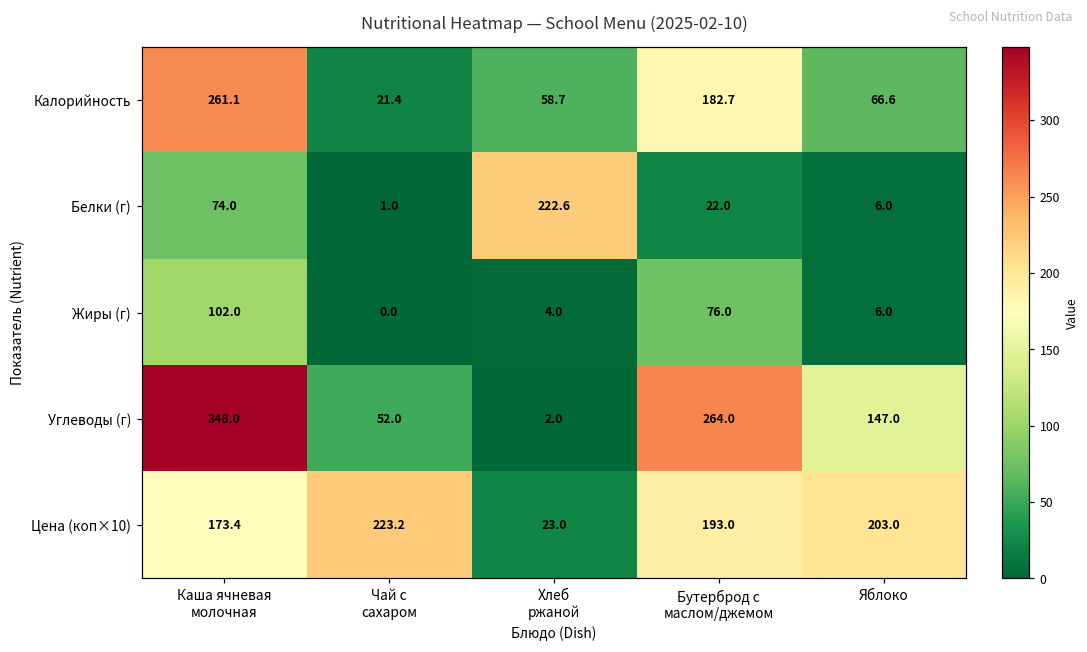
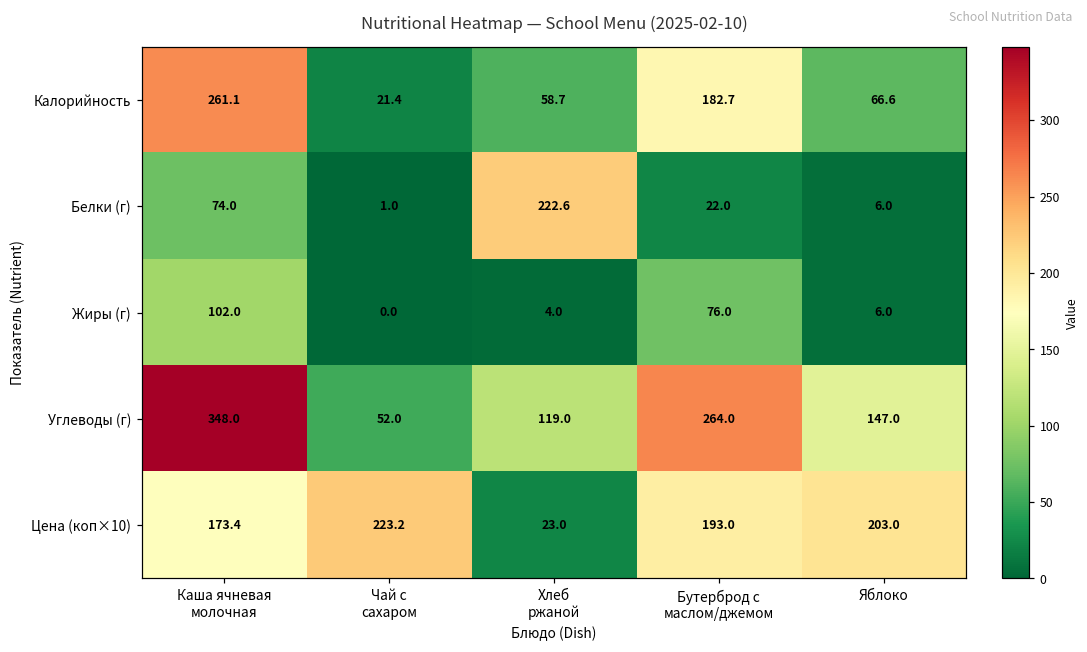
Углеводы (г), Хлеб ржаной: 2.0 -> 119.0
